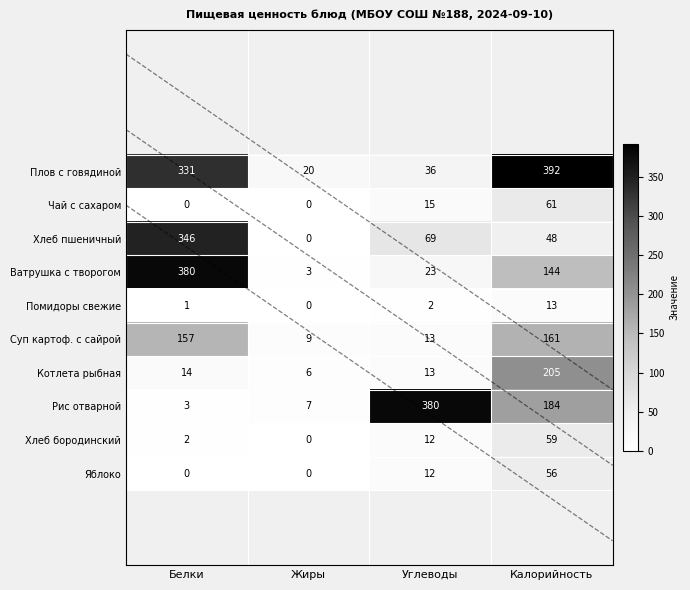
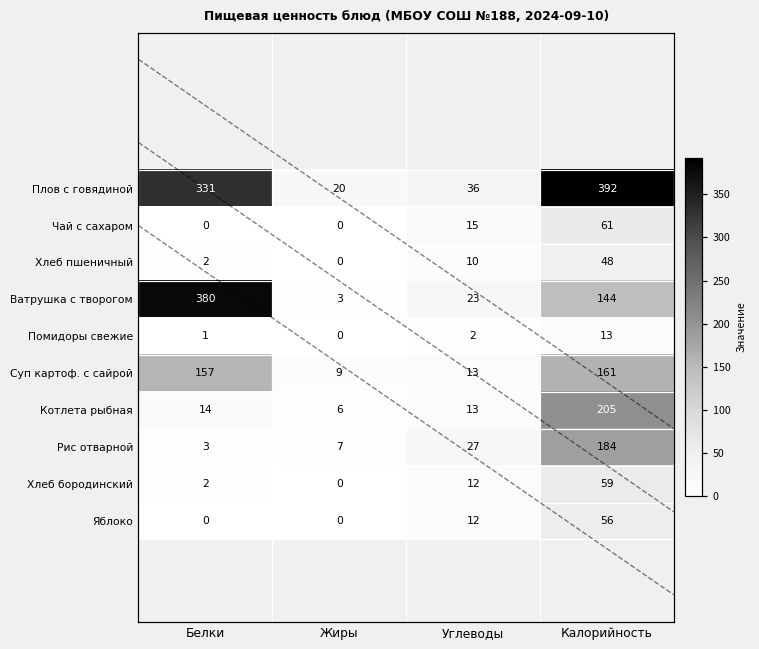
Хлеб пшеничный, Белки: 346 -> 2
Хлеб пшеничный, Углеводы: 69 -> 10
Рис отварной, Углеводы: 380 -> 27
